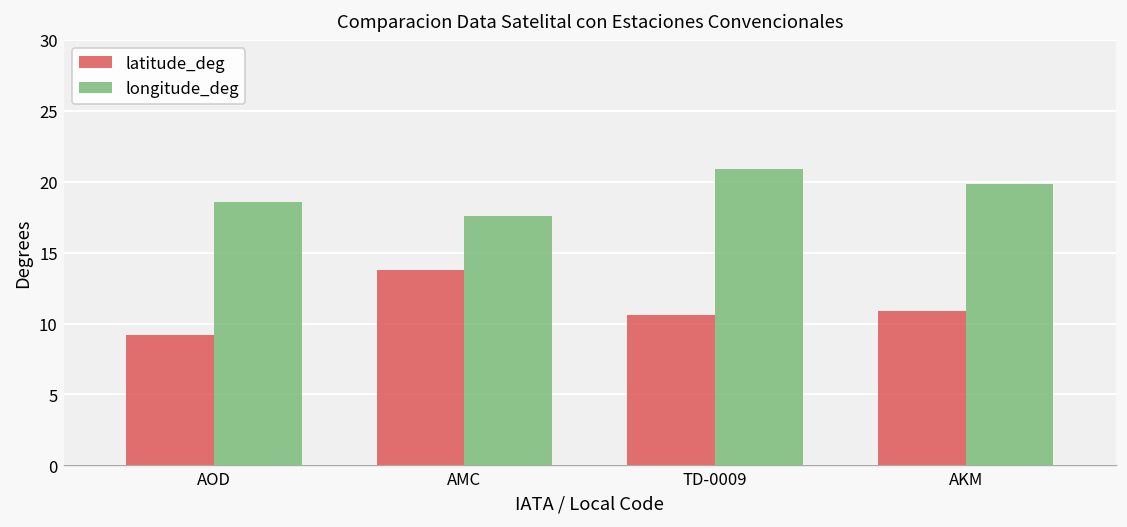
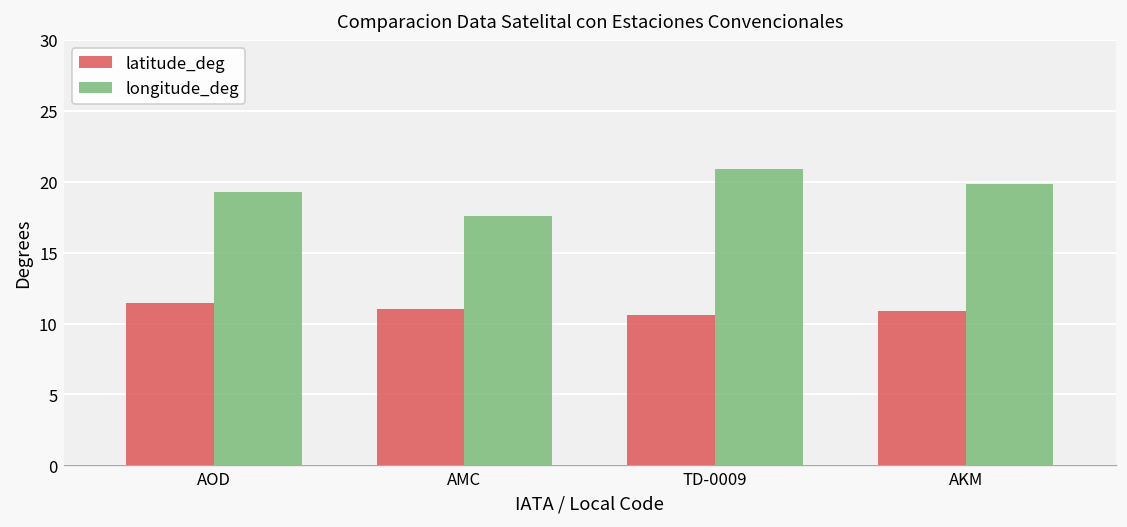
latitude_deg, AOD: 9.2 -> 11.5
longitude_deg, AOD: 18.6 -> 19.3
latitude_deg, AMC: 13.8 -> 11.0
